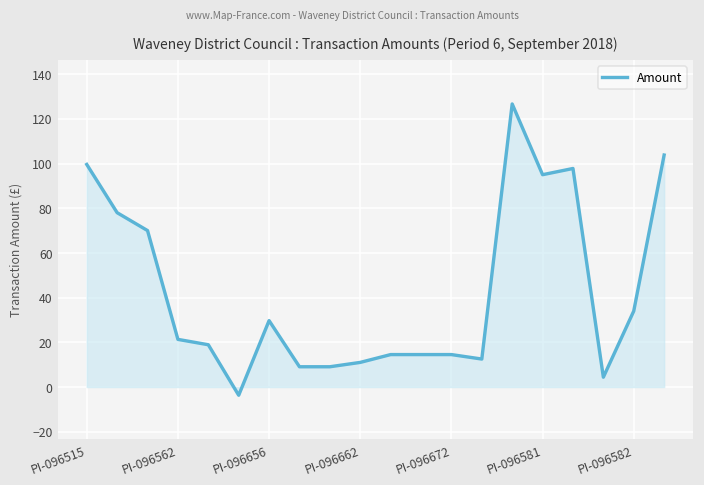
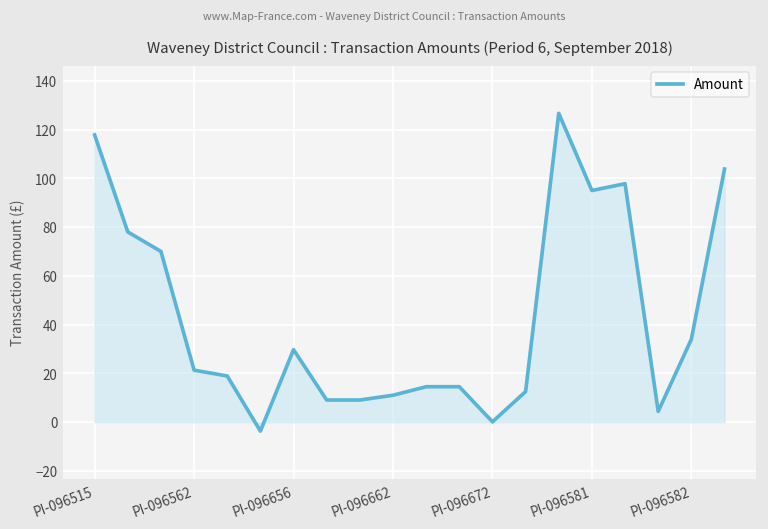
Amount, PI-096515: 100 -> 118
Amount, PI-096672: 15 -> 0
